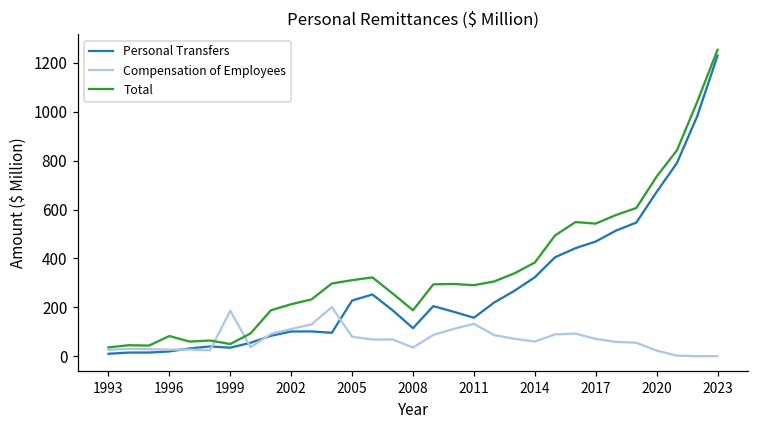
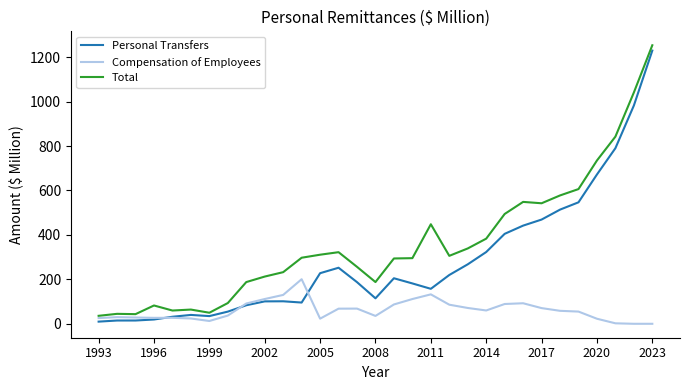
Compensation of Employees, 1999: 190 -> 10
Compensation of Employees, 2005: 80 -> 20
Total, 2011: 290 -> 450
